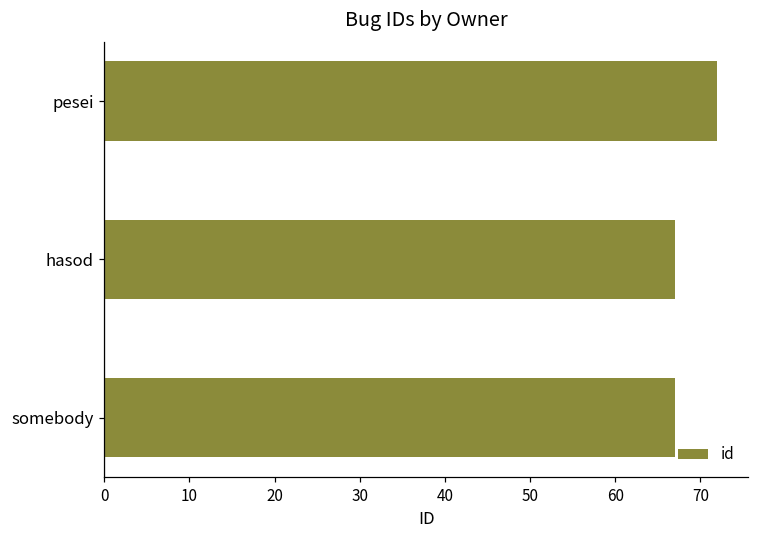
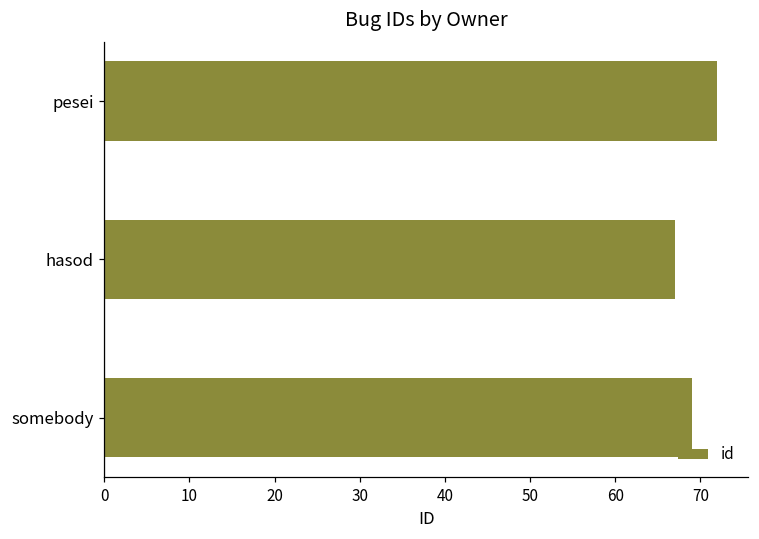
somebody: 67 -> 69
